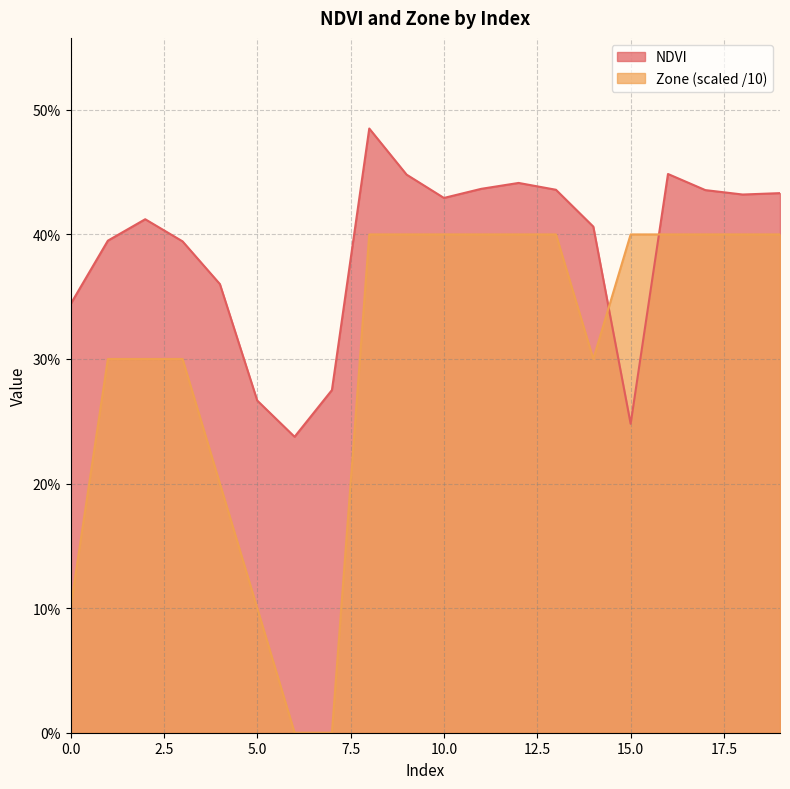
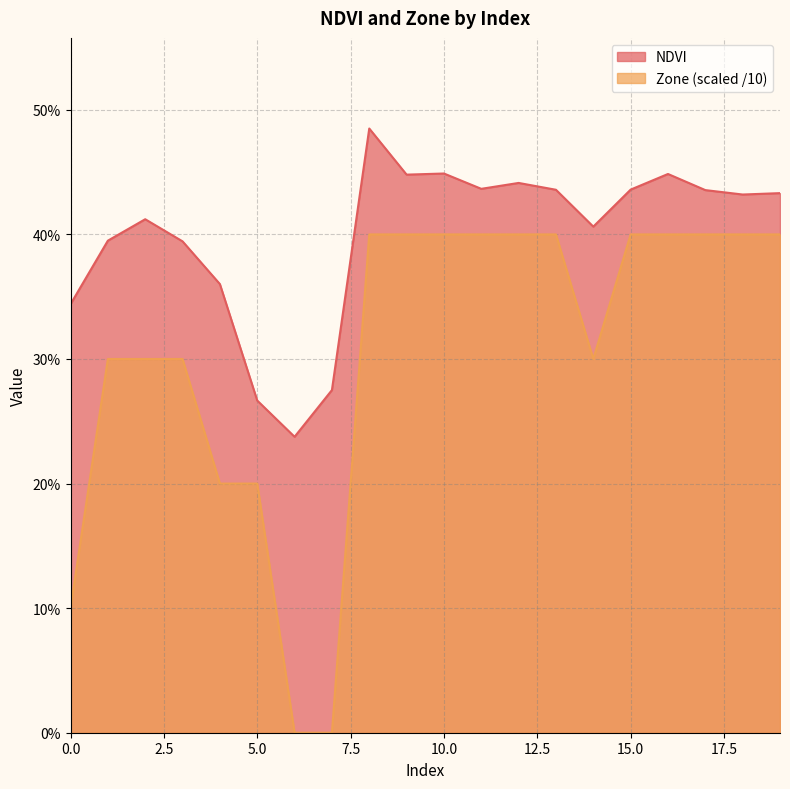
Zone (scaled /10), 5.0: 10.0% -> 20.0%
NDVI, 10.0: 42.9% -> 44.9%
NDVI, 15.0: 24.8% -> 43.6%
